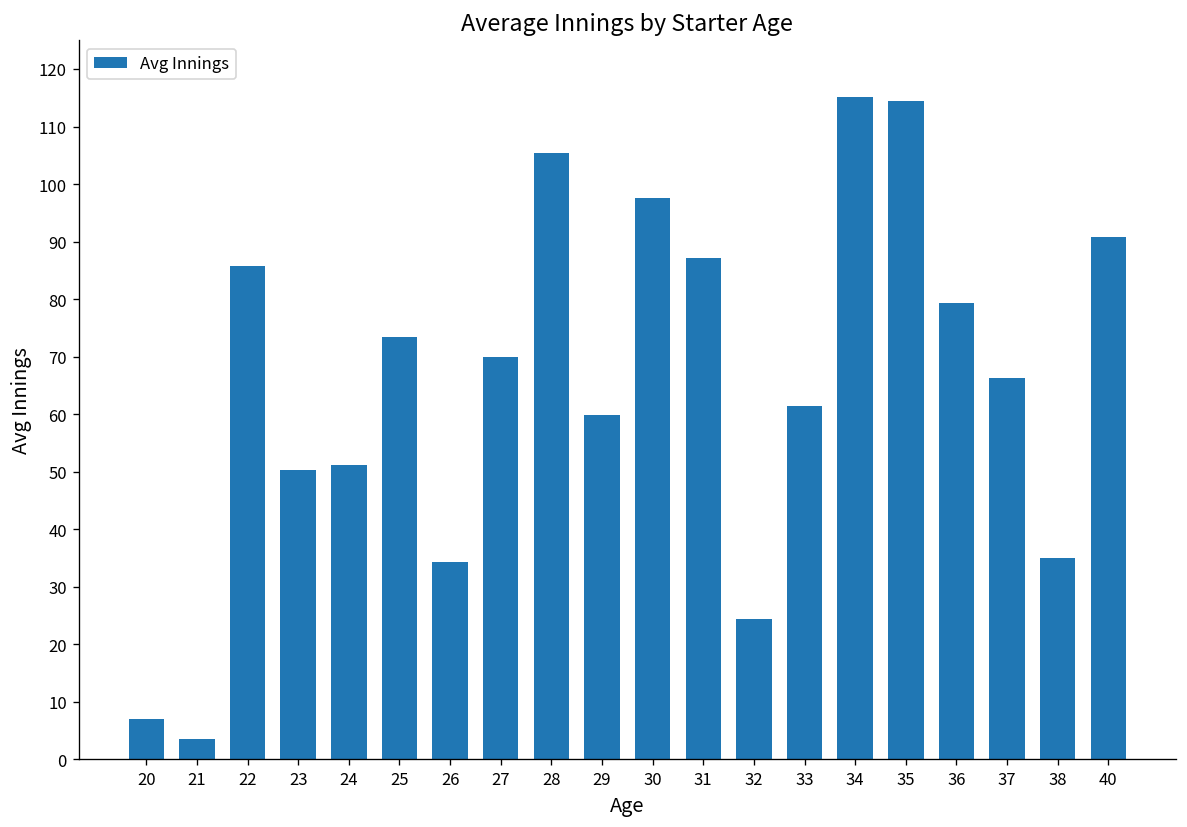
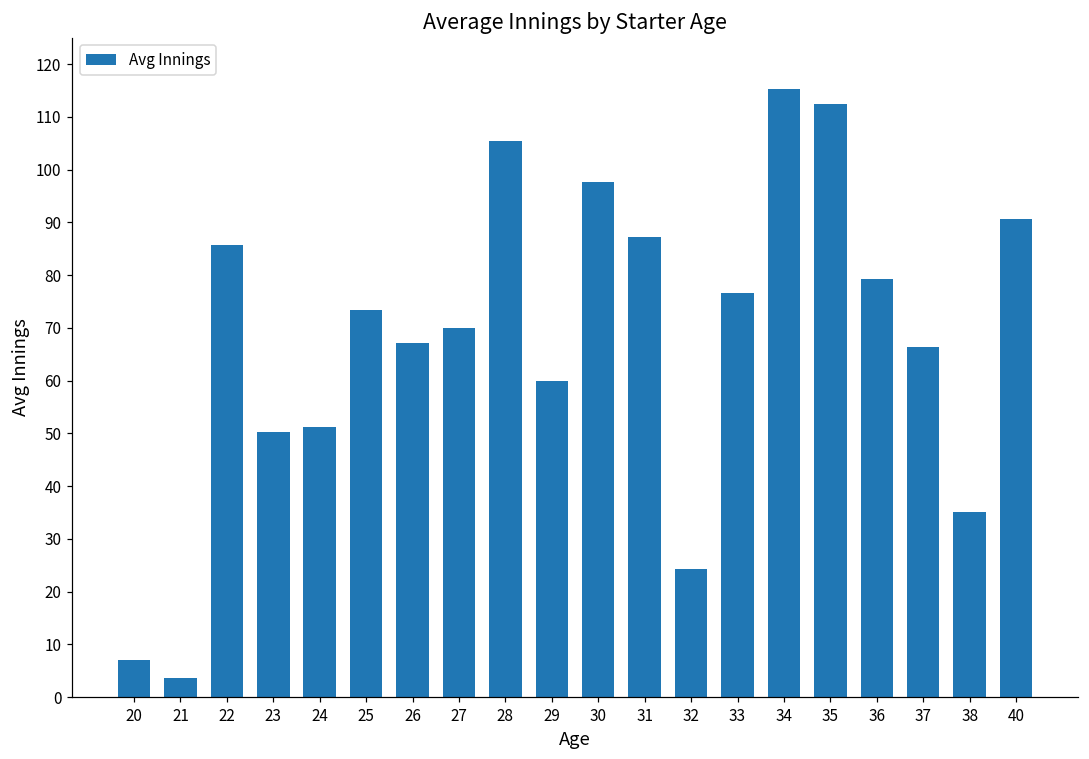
26: 34 -> 67
33: 61 -> 77
35: 114 -> 113
